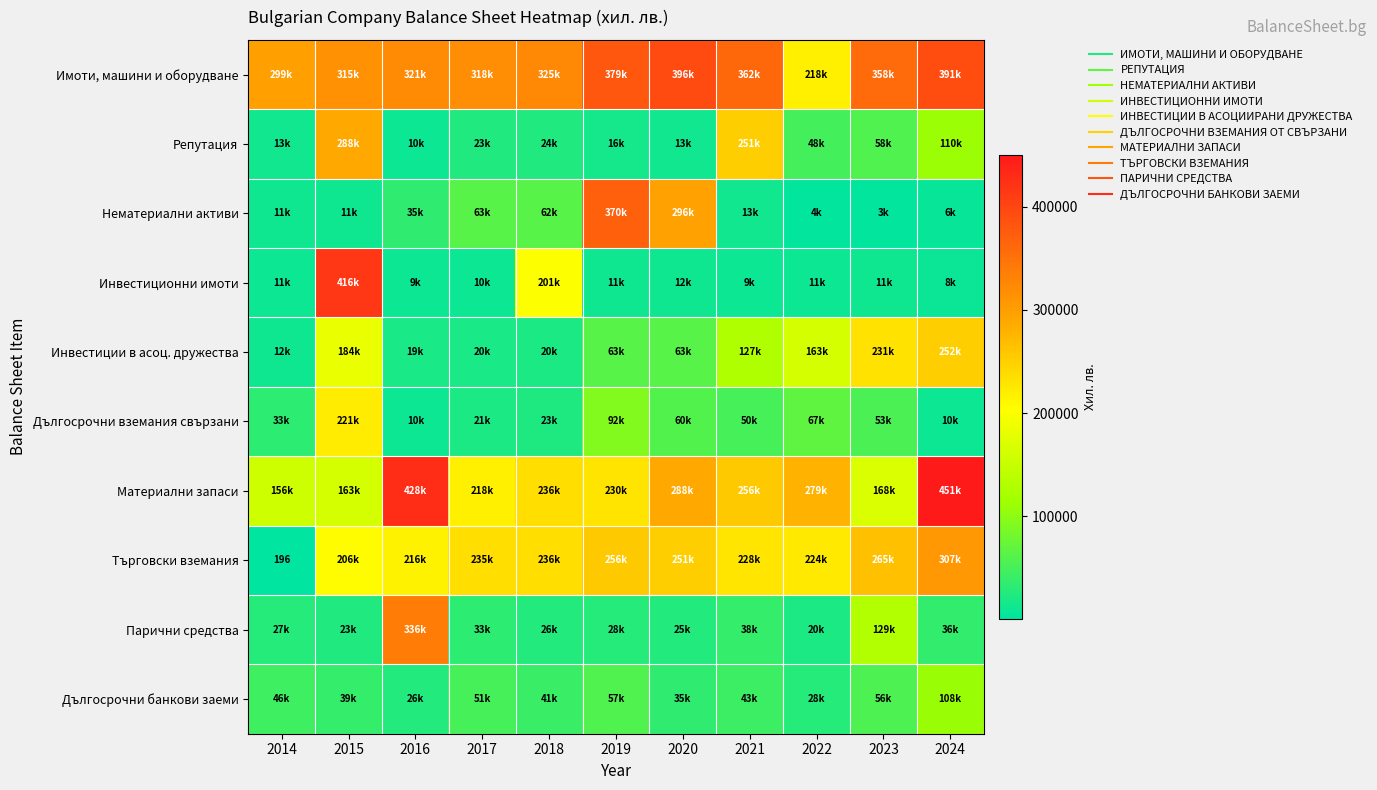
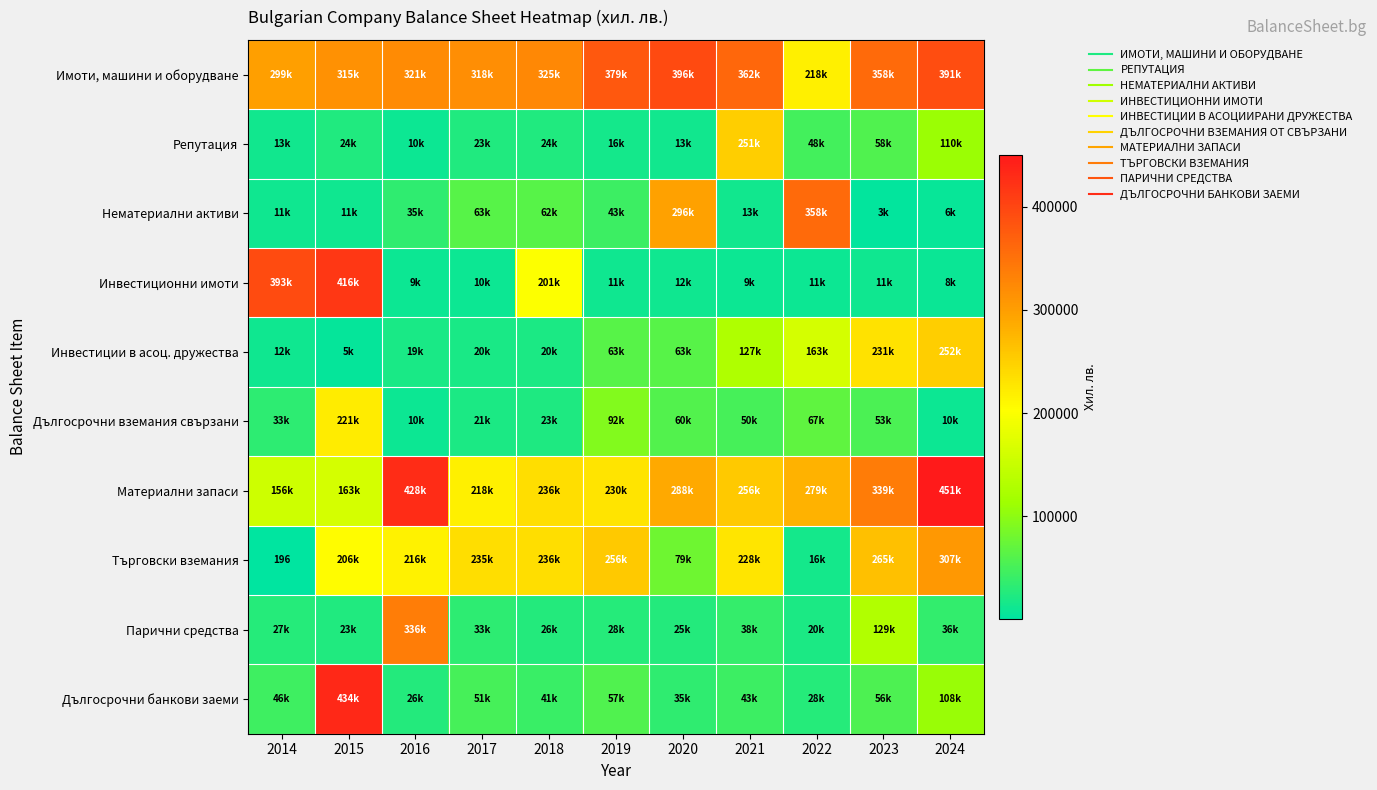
Репутация, 2015: 288k -> 24k
Нематериални активи, 2019: 370k -> 43k
Нематериални активи, 2022: 4k -> 358k
Инвестиционни имоти, 2014: 11k -> 393k
Инвестиции в асоц. дружества, 2015: 184k -> 5k
Материални запаси, 2023: 168k -> 339k
Търговски вземания, 2020: 251k -> 79k
Търговски вземания, 2022: 224k -> 16k
Дългосрочни банкови заеми, 2015: 39k -> 434k
